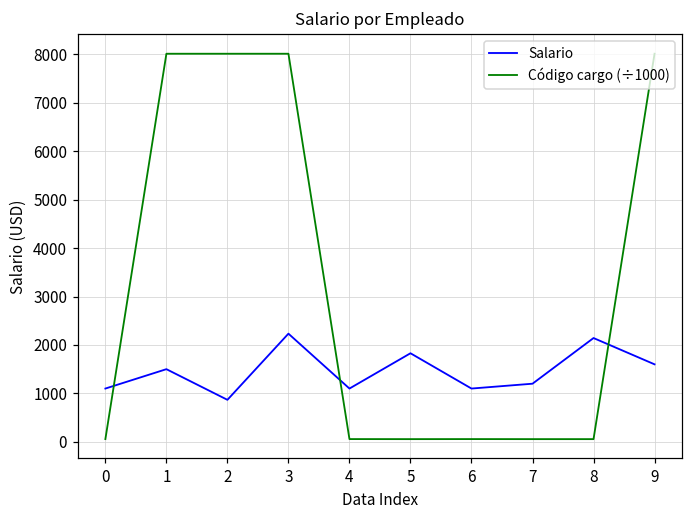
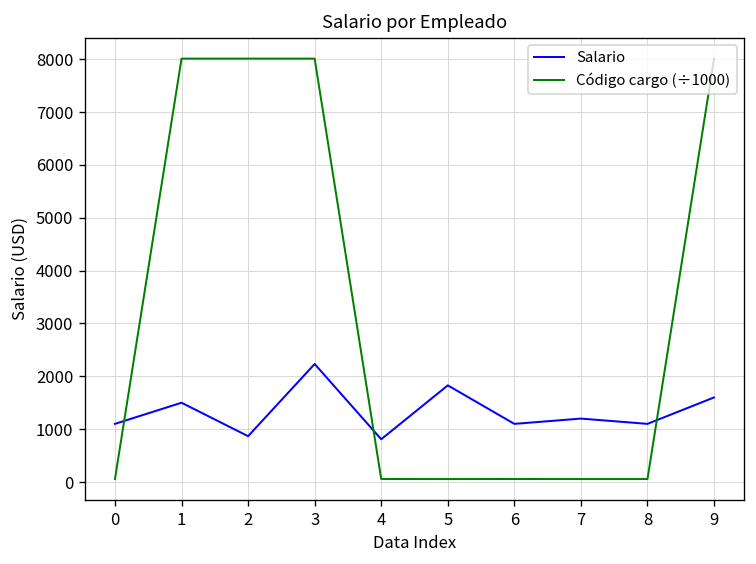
Salario, 4: 1100 -> 800
Salario, 8: 2100 -> 1100
